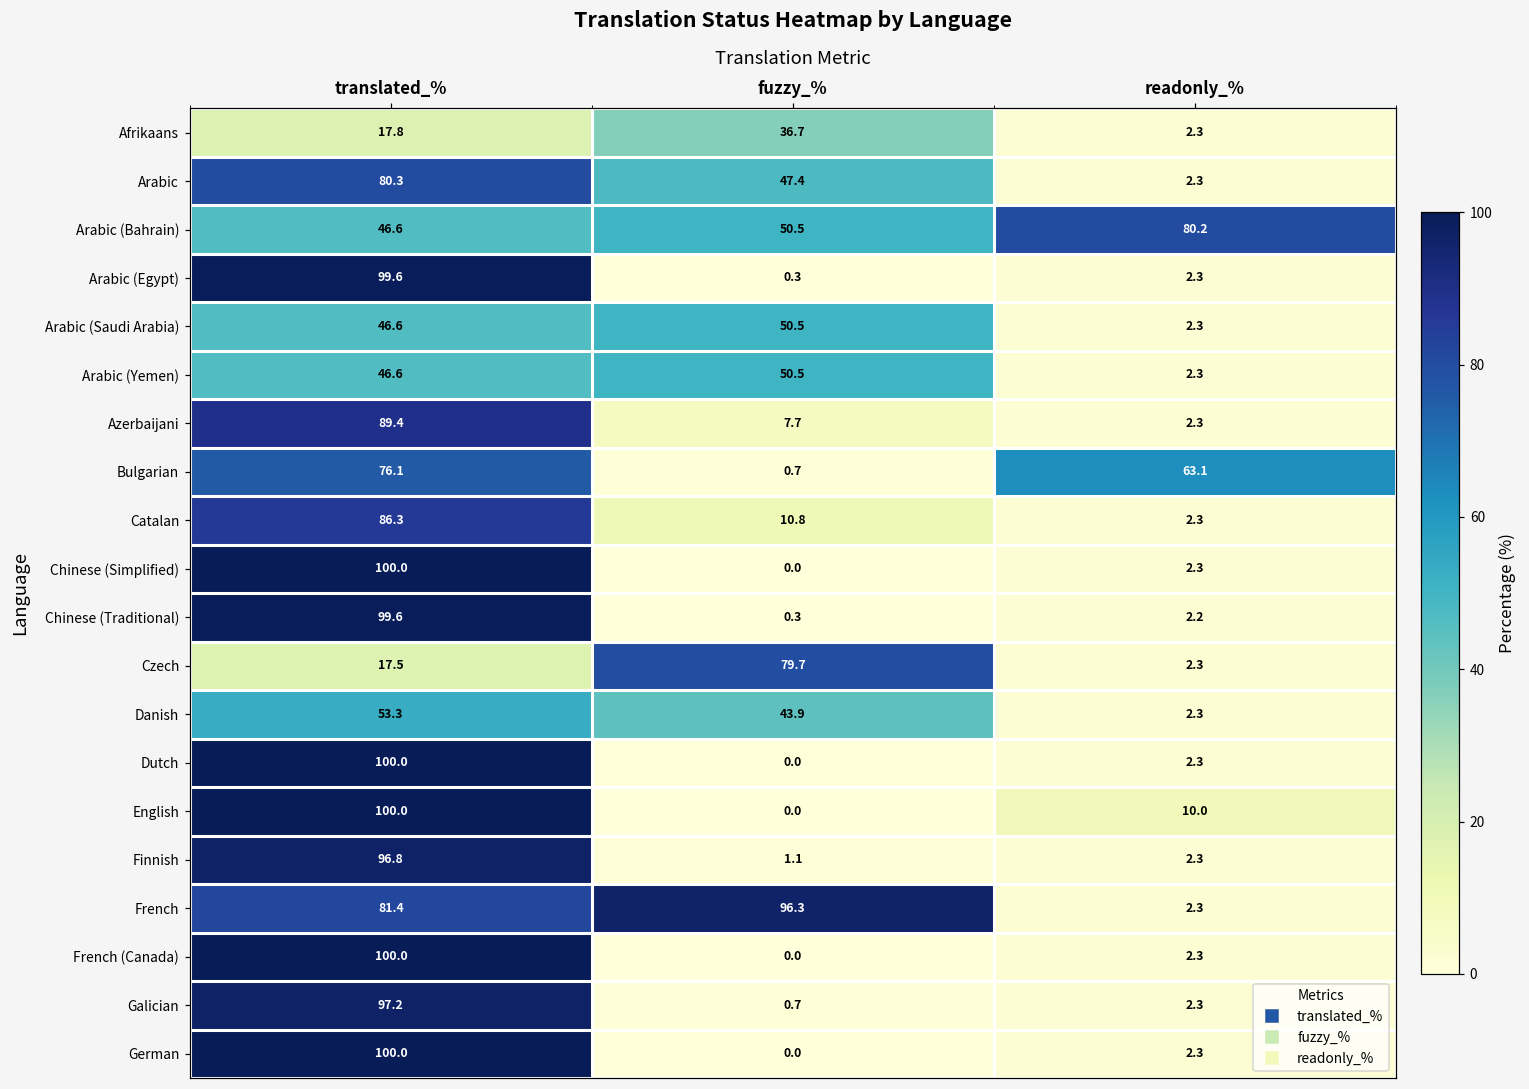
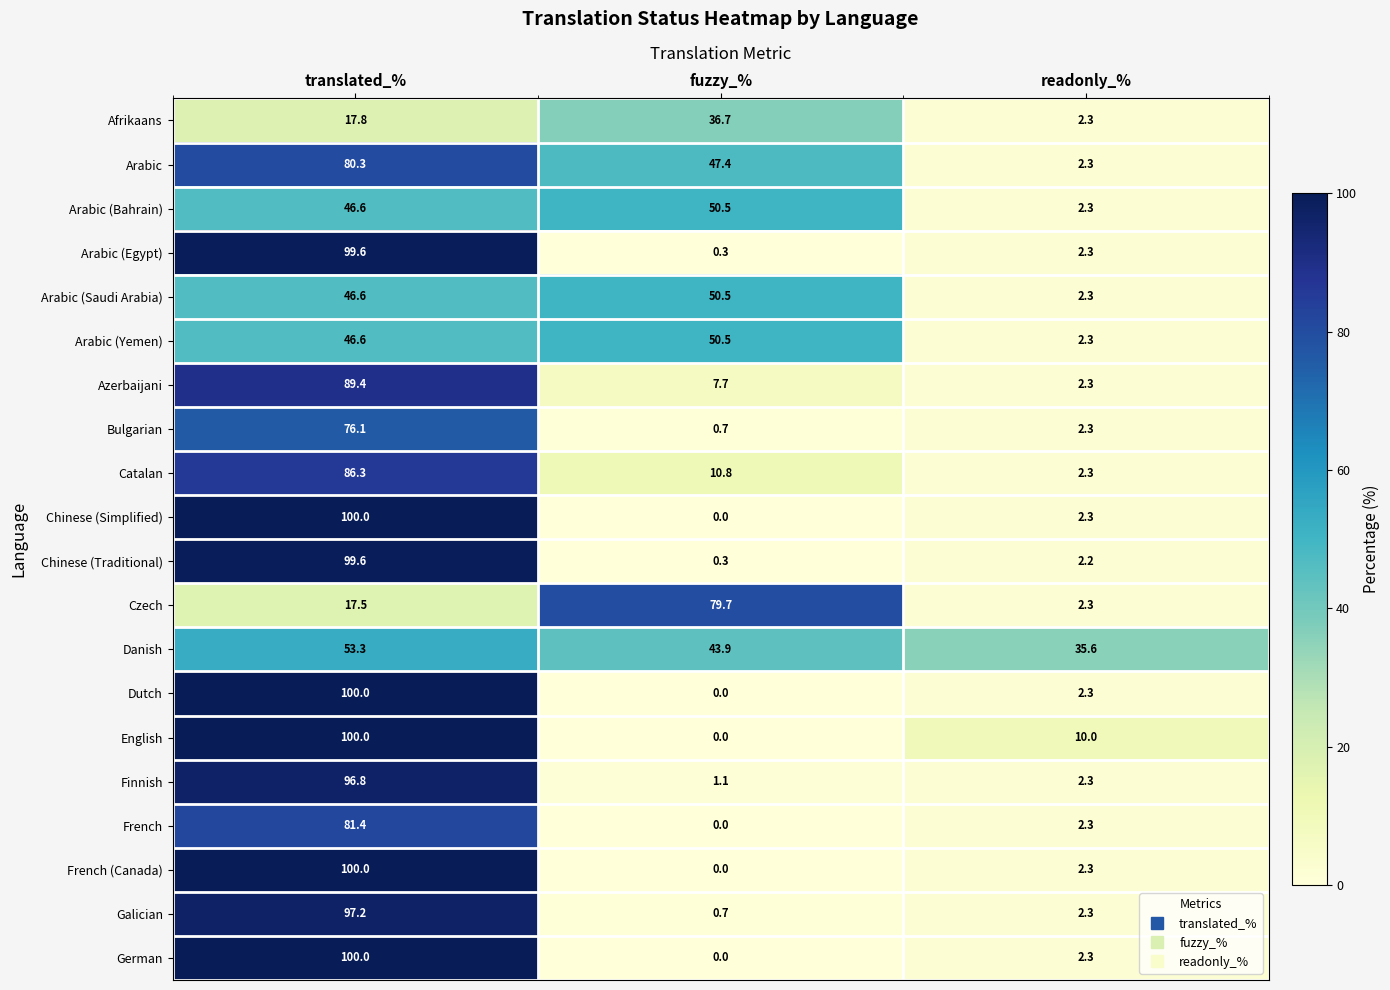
Arabic (Bahrain), readonly_%: 80.2 -> 2.3
Bulgarian, readonly_%: 63.1 -> 2.3
Danish, readonly_%: 2.3 -> 35.6
French, fuzzy_%: 96.3 -> 0.0
